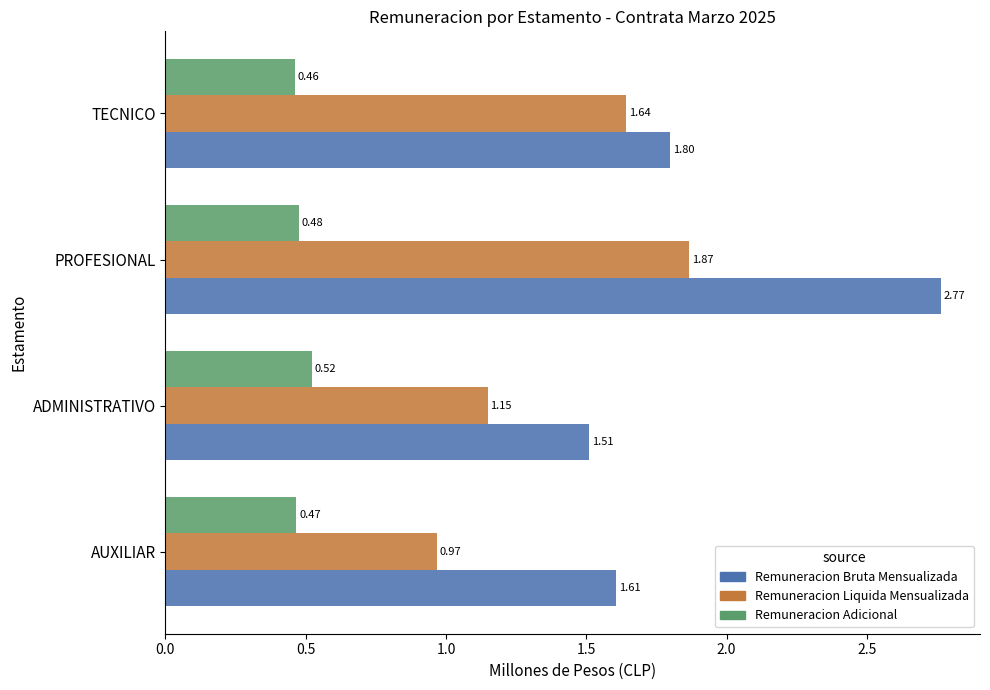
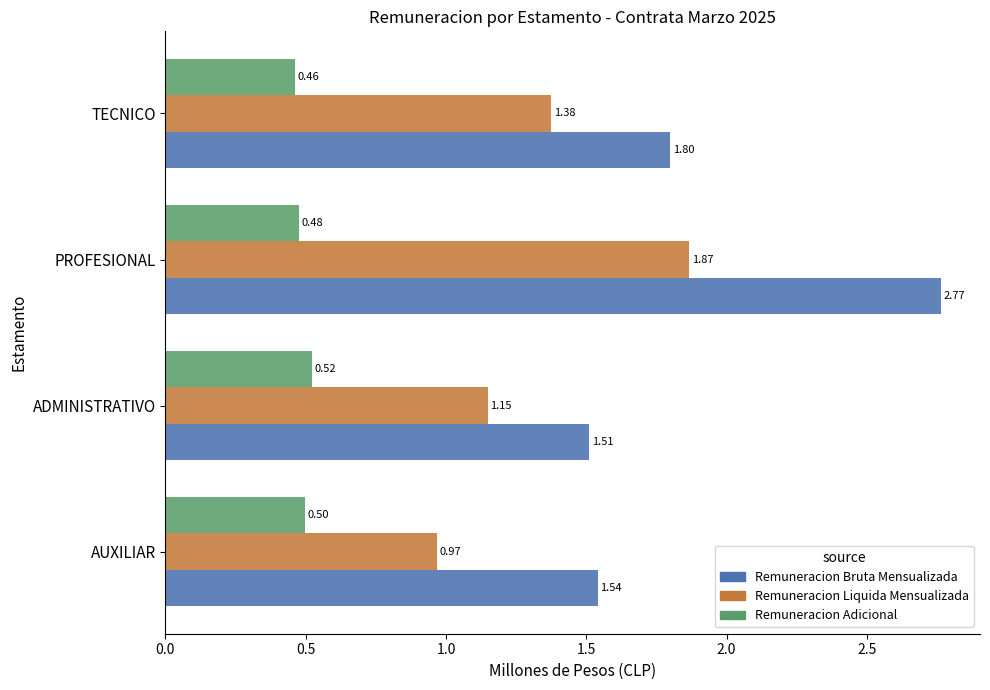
Remuneracion Liquida Mensualizada, TECNICO: 1.64 -> 1.38
Remuneracion Adicional, AUXILIAR: 0.47 -> 0.50
Remuneracion Bruta Mensualizada, AUXILIAR: 1.61 -> 1.54
